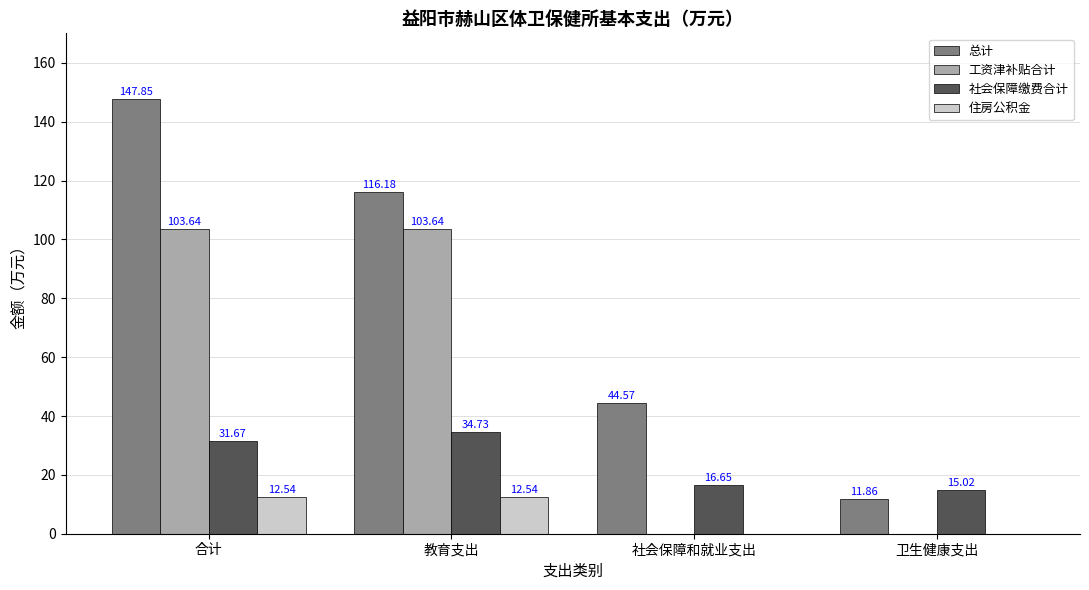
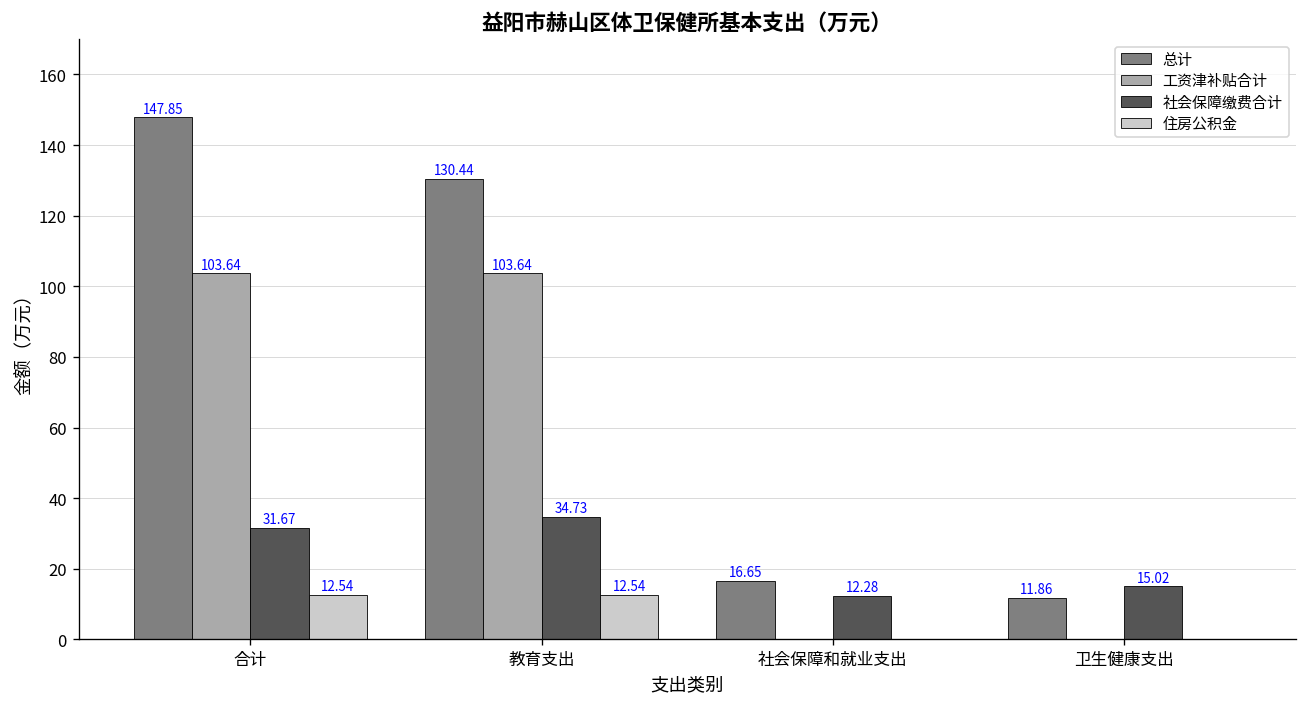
总计, 教育支出: 116.18 -> 130.44
总计, 社会保障和就业支出: 44.57 -> 16.65
社会保障缴费合计, 社会保障和就业支出: 16.65 -> 12.28
